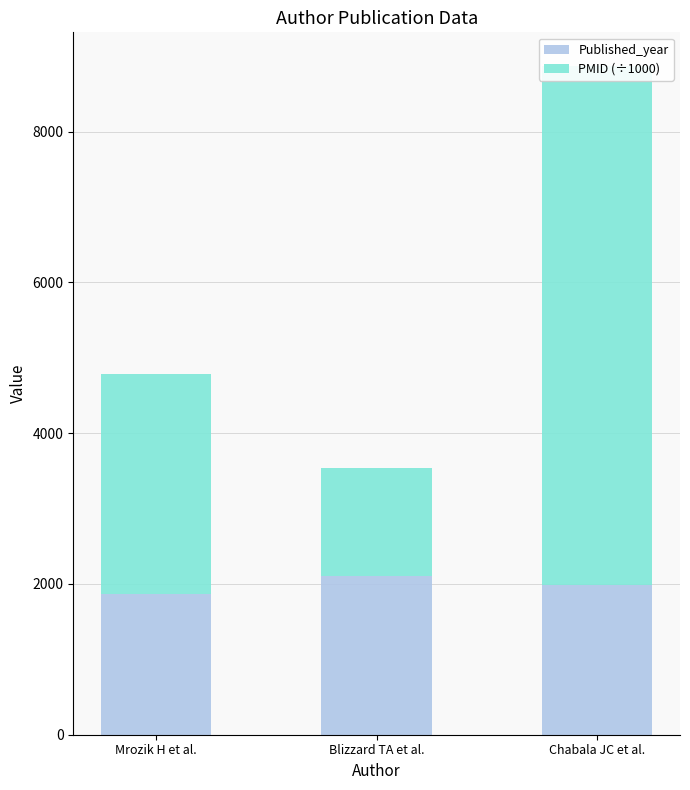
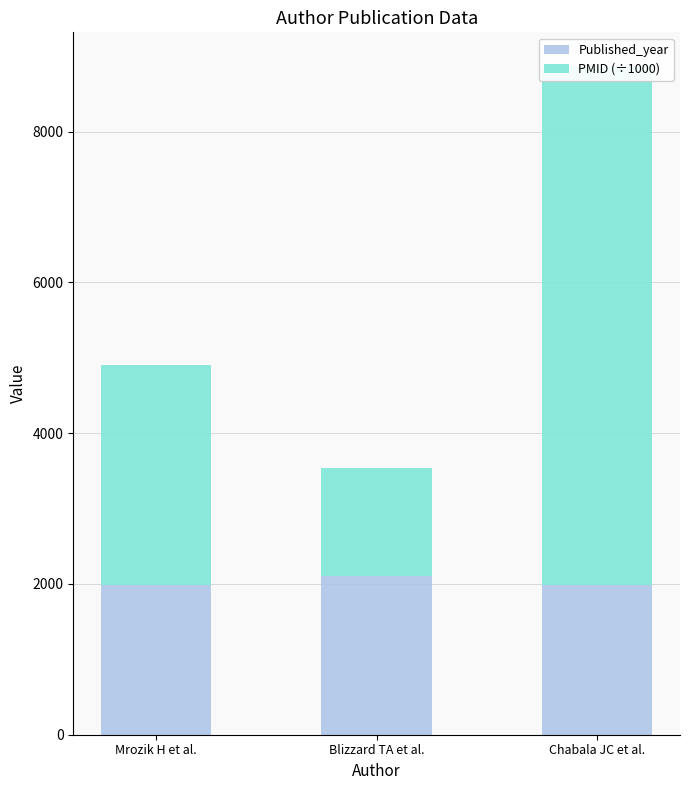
Published_year, Mrozik H et al.: 1900 -> 2000
